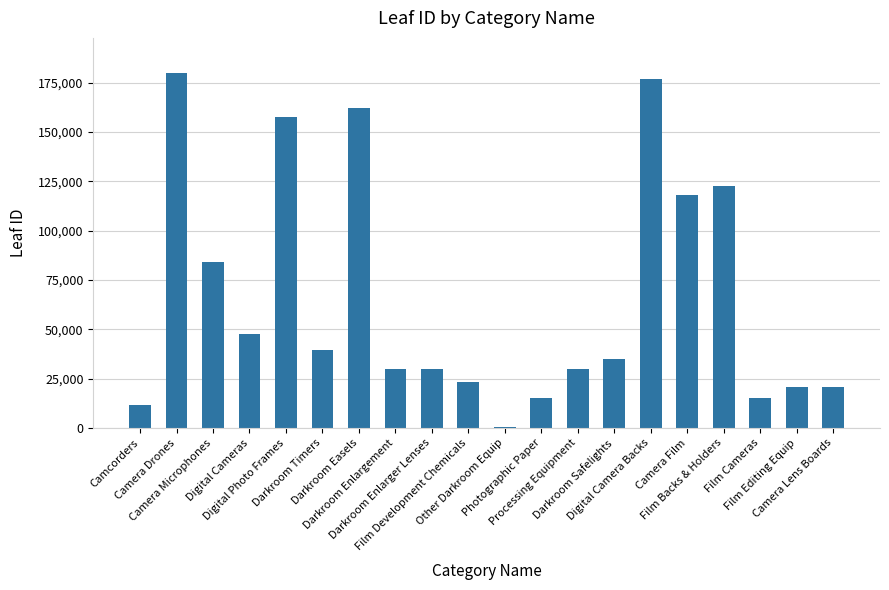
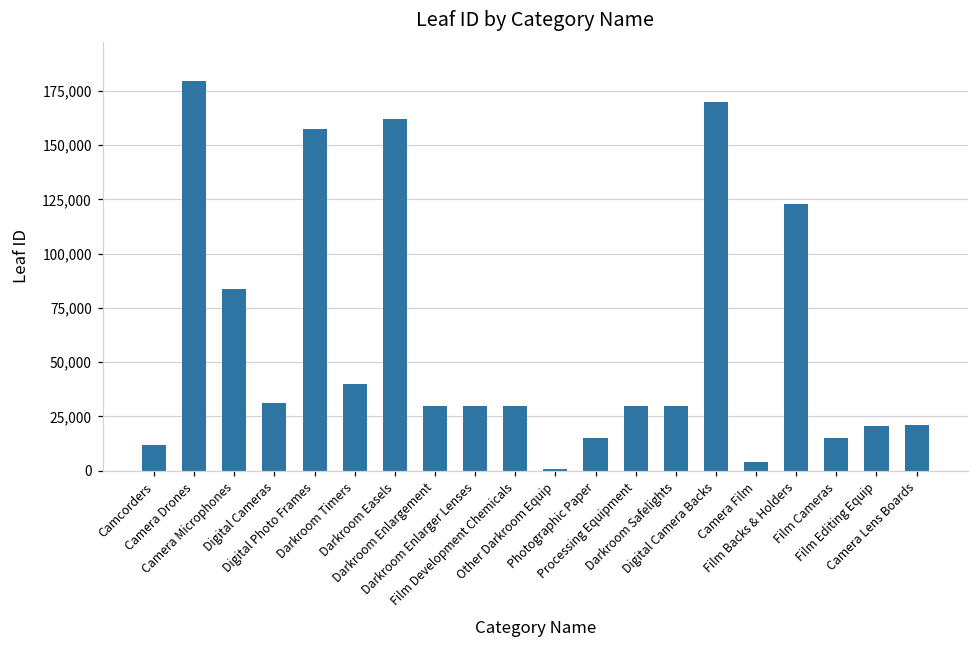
Digital Cameras: 48,000 -> 31,000
Film Development Chemicals: 23,000 -> 30,000
Darkroom Safelights: 35,000 -> 30,000
Digital Camera Backs: 177,000 -> 170,000
Camera Film: 118,000 -> 4,000
